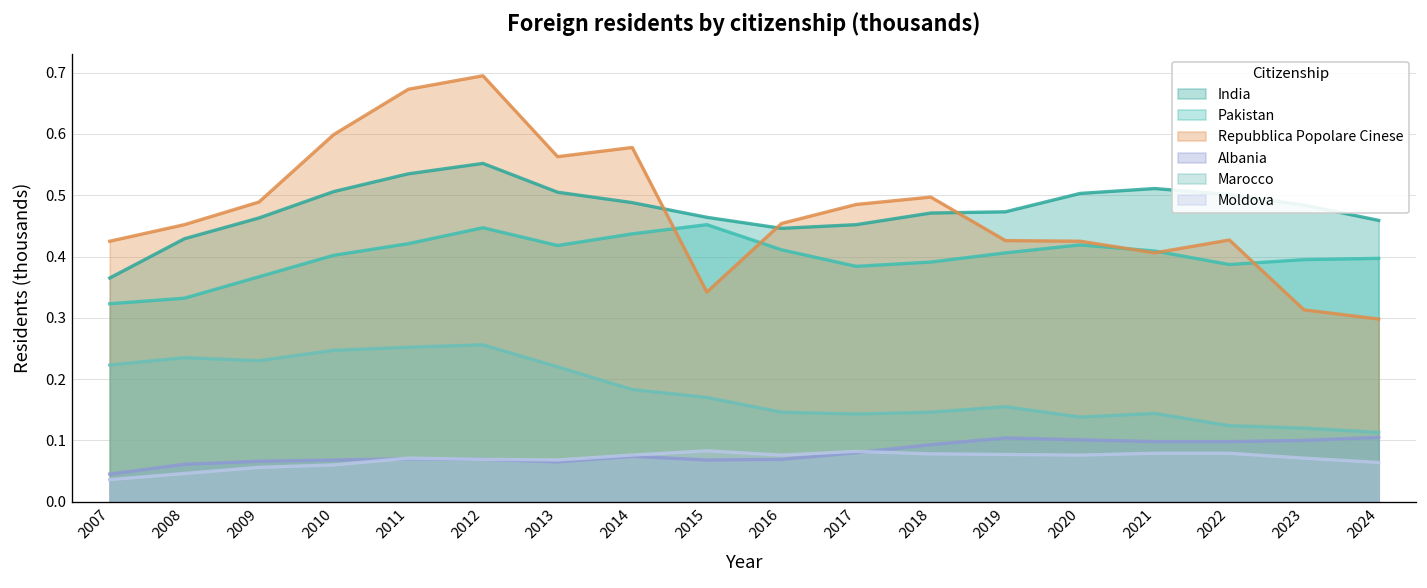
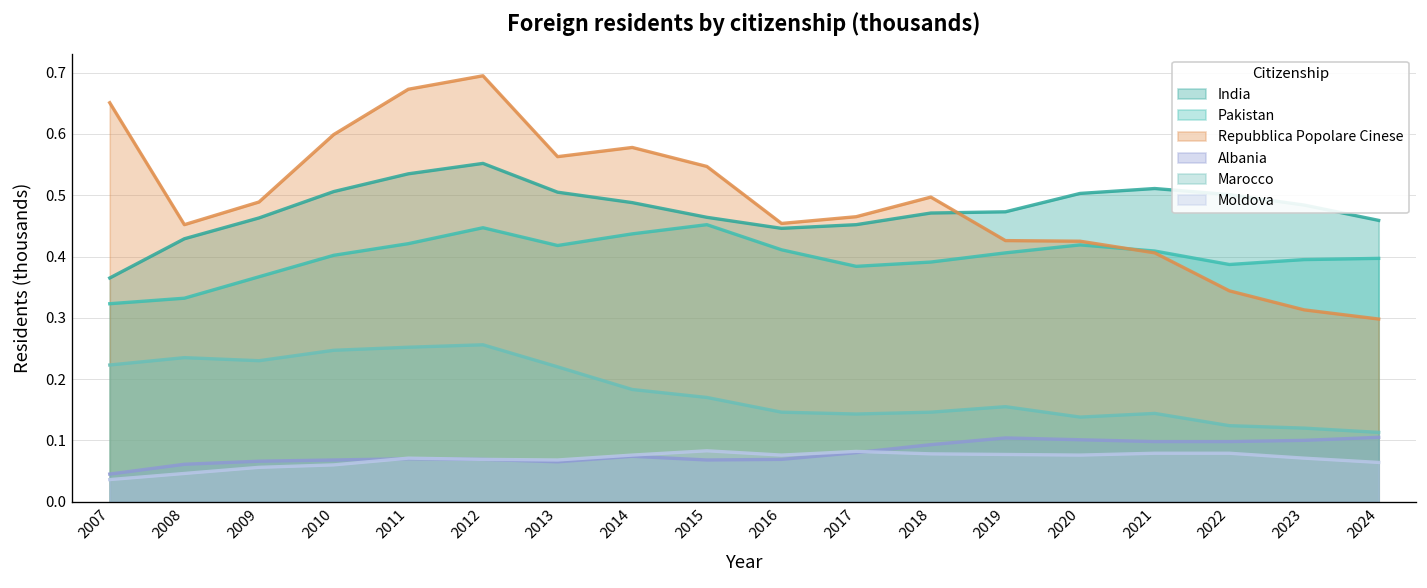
Repubblica Popolare Cinese, 2007: 0.43 -> 0.65
Repubblica Popolare Cinese, 2015: 0.34 -> 0.55
Repubblica Popolare Cinese, 2017: 0.49 -> 0.47
Repubblica Popolare Cinese, 2022: 0.43 -> 0.34
